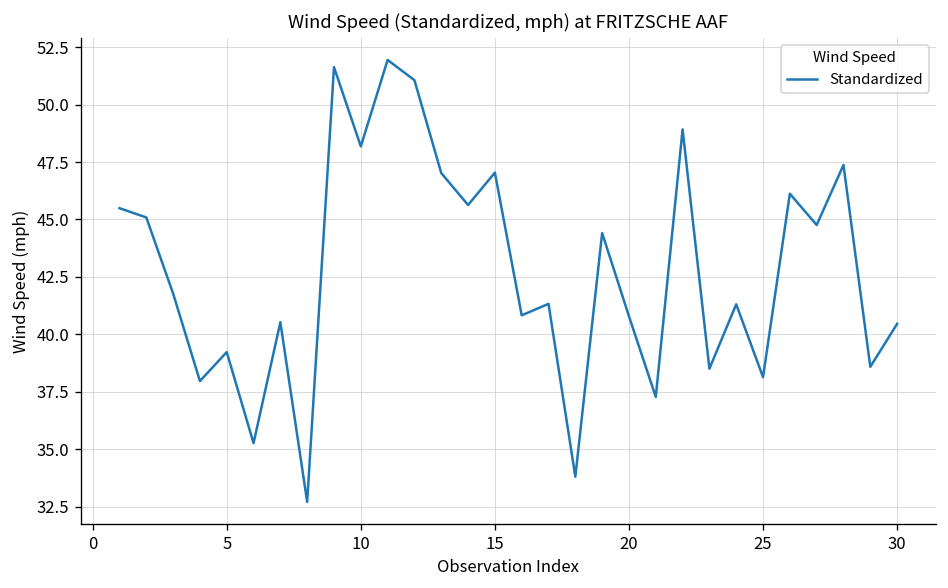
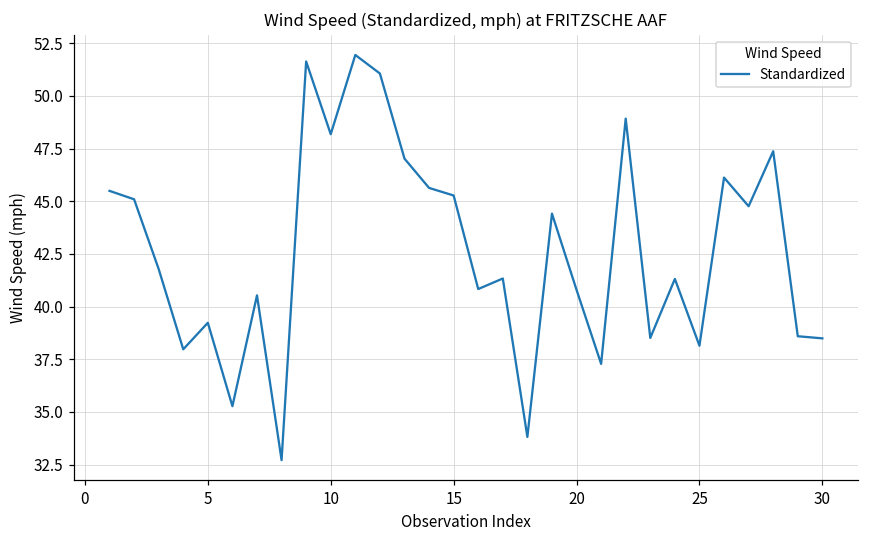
15: 47.0 -> 45.3
30: 40.5 -> 38.5
